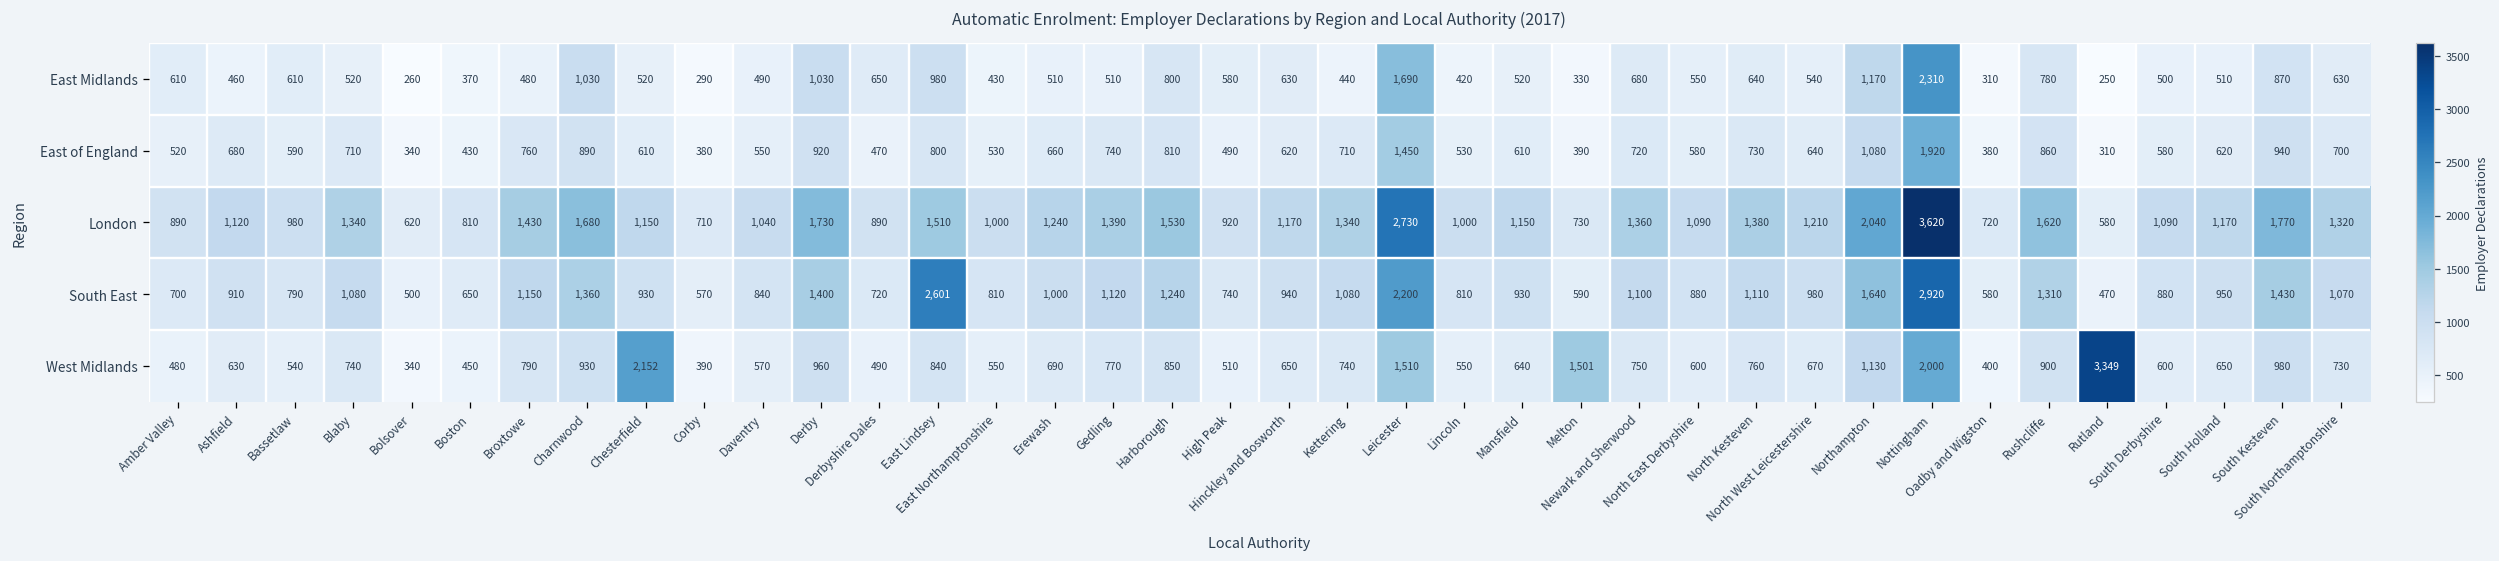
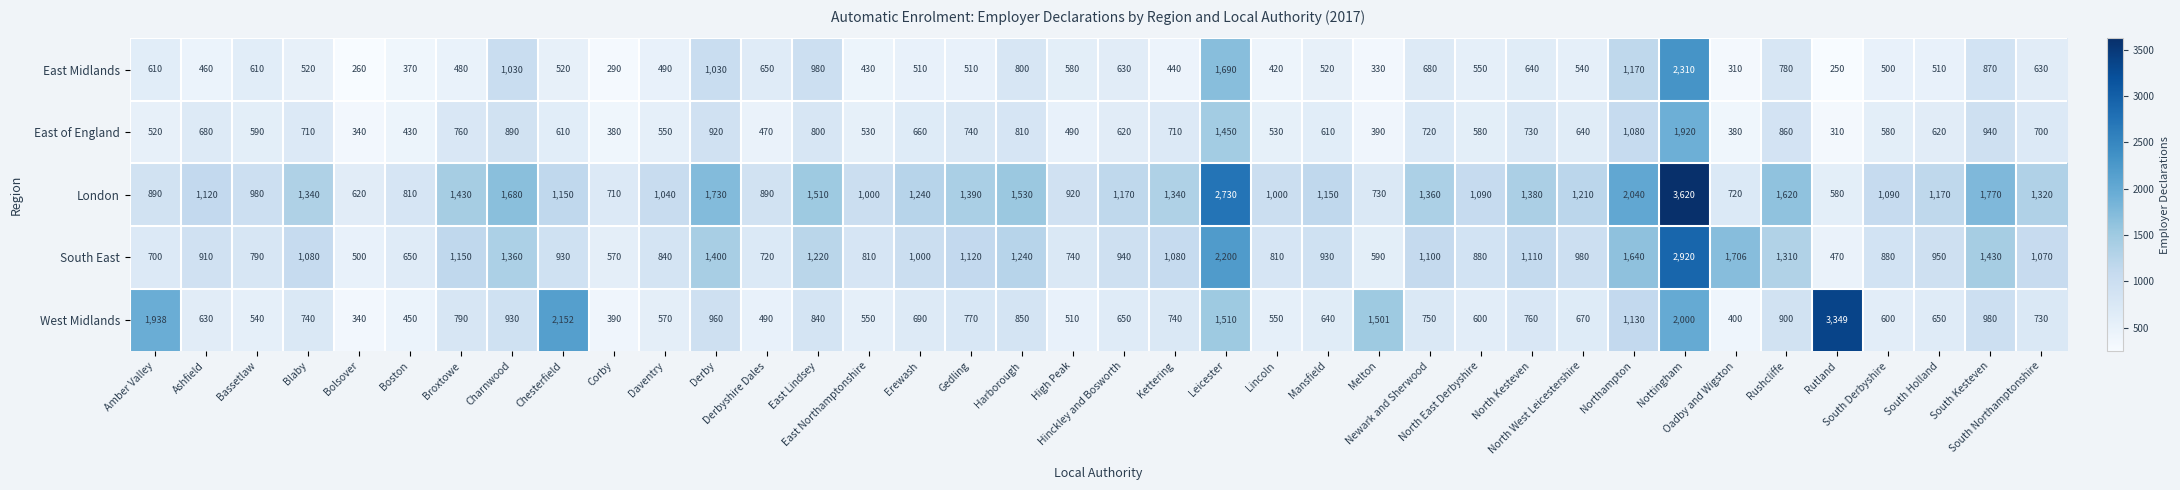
South East, East Lindsey: 2,601 -> 1,220
South East, Oadby and Wigston: 580 -> 1,706
West Midlands, Amber Valley: 480 -> 1,938
